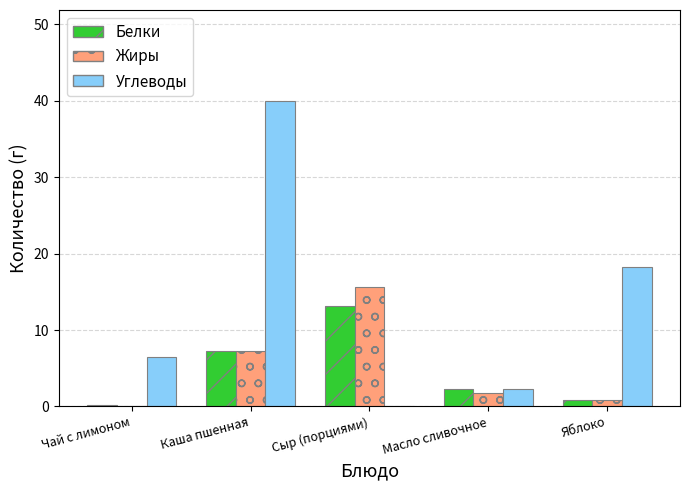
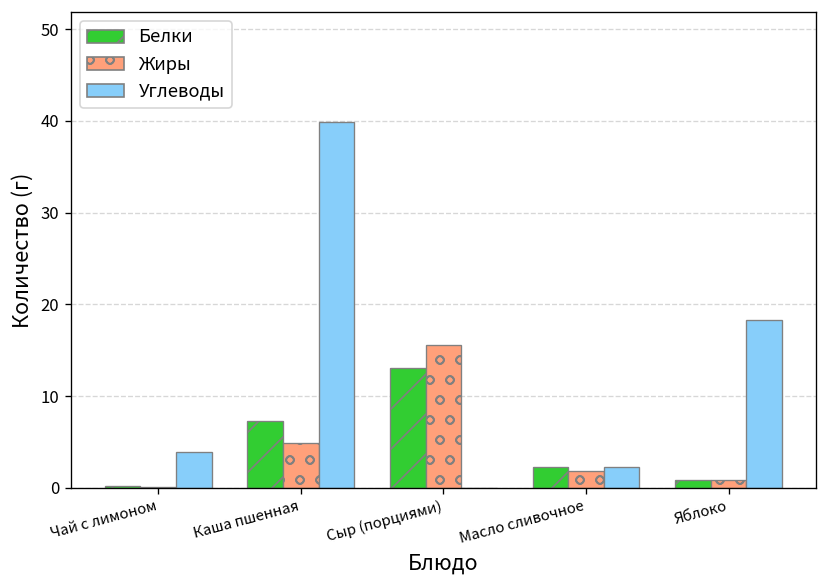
Углеводы, Чай с лимоном: 7 -> 4
Жиры, Каша пшенная: 7 -> 5
